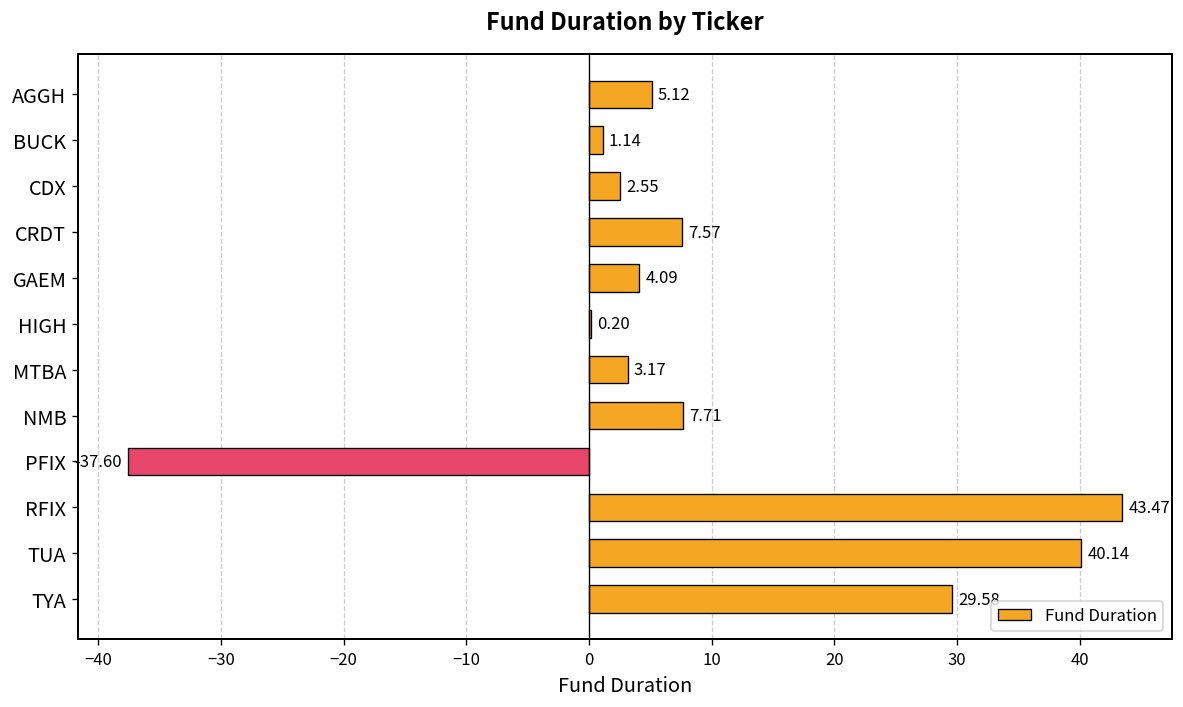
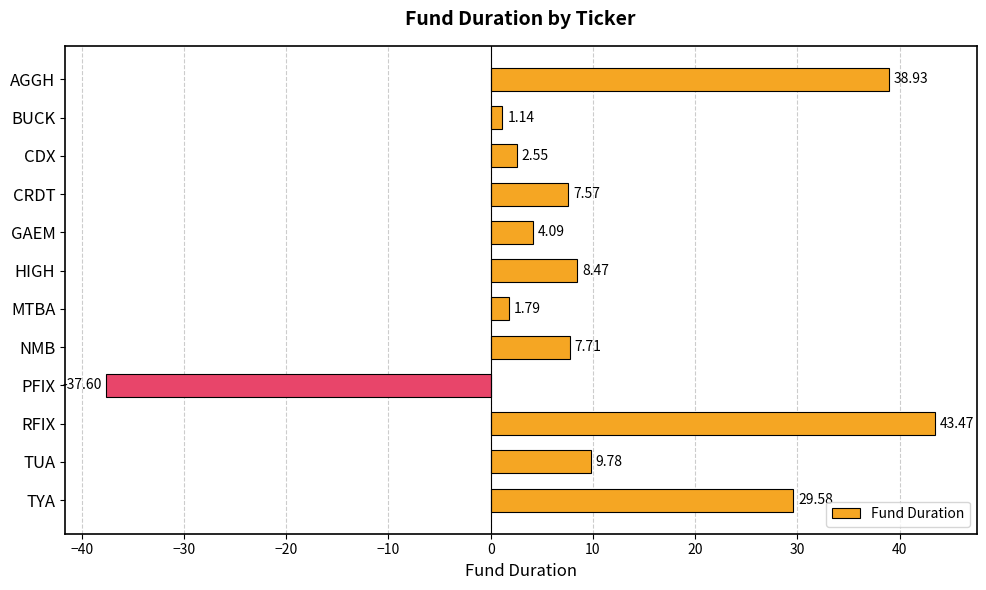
AGGH: 5.12 -> 38.93
HIGH: 0.20 -> 8.47
MTBA: 3.17 -> 1.79
TUA: 40.14 -> 9.78
